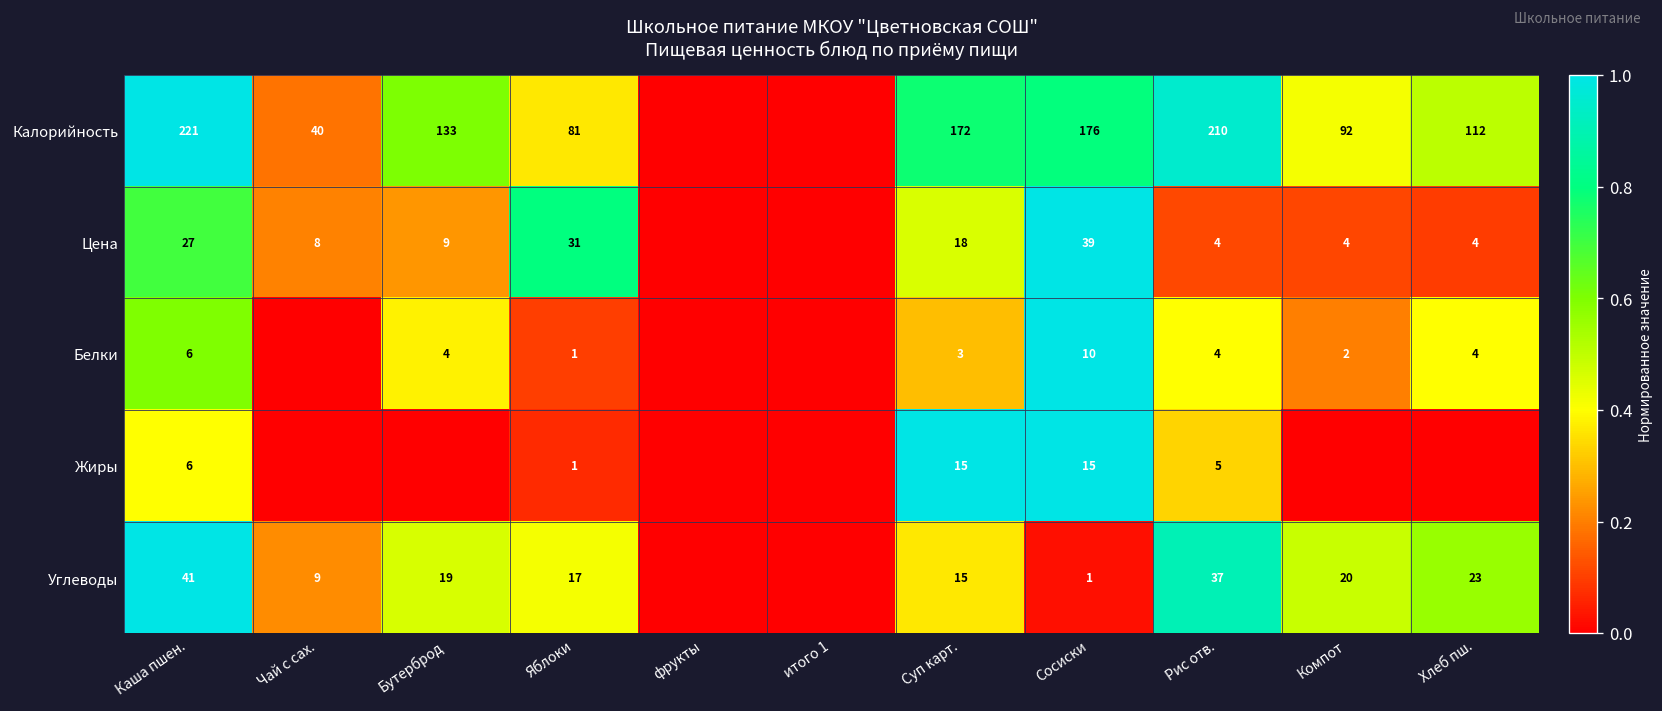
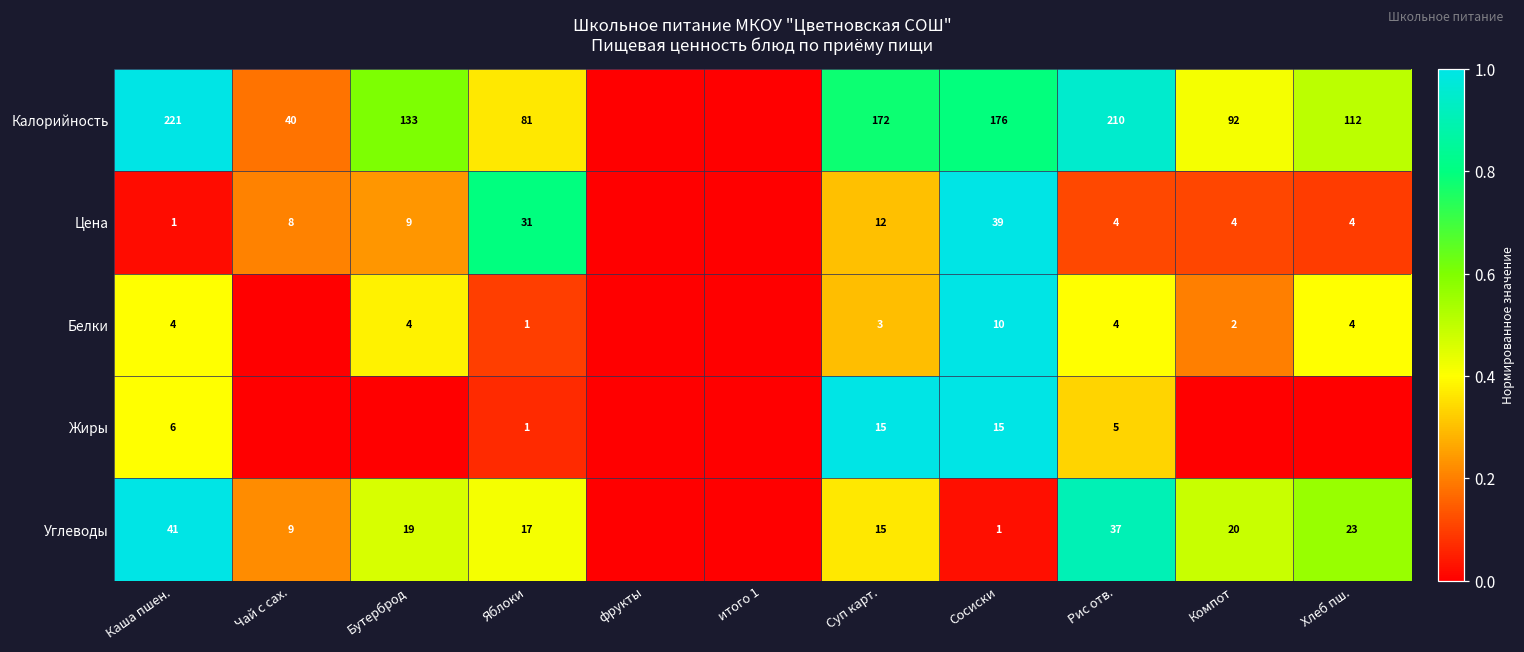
Цена, Каша пшен.: 27 -> 1
Цена, Суп карт.: 18 -> 12
Белки, Каша пшен.: 6 -> 4
